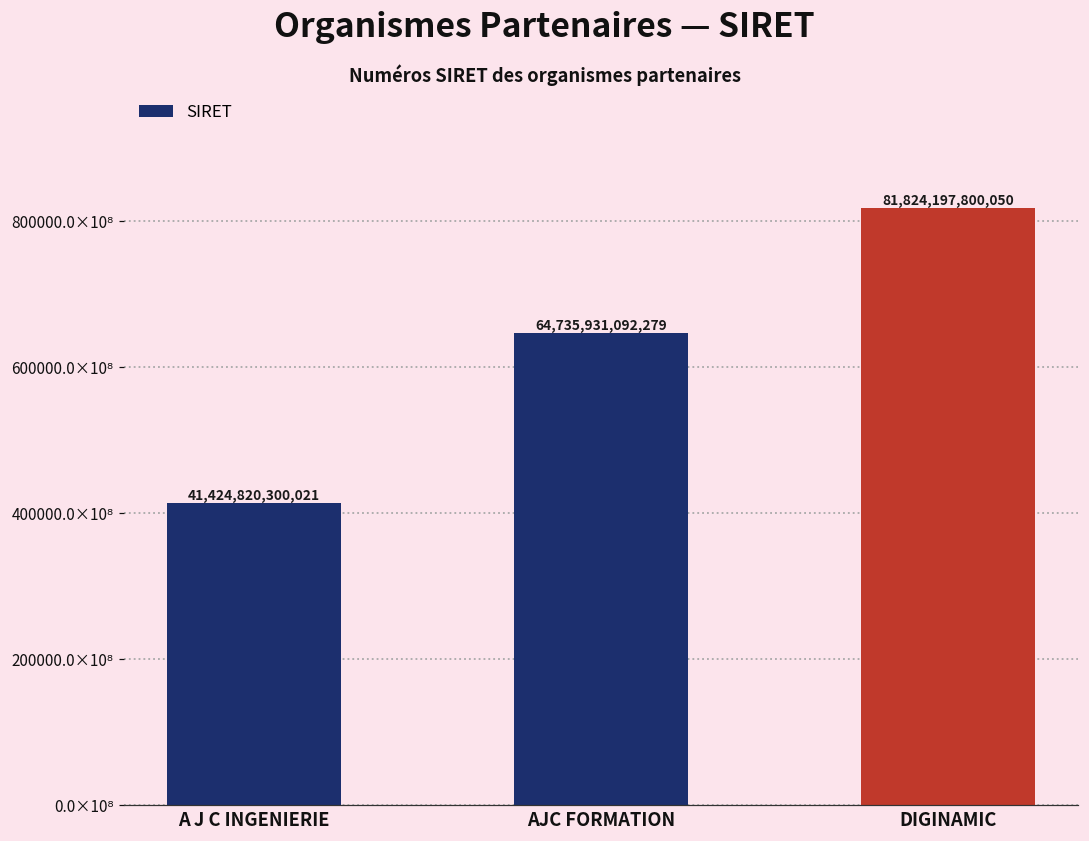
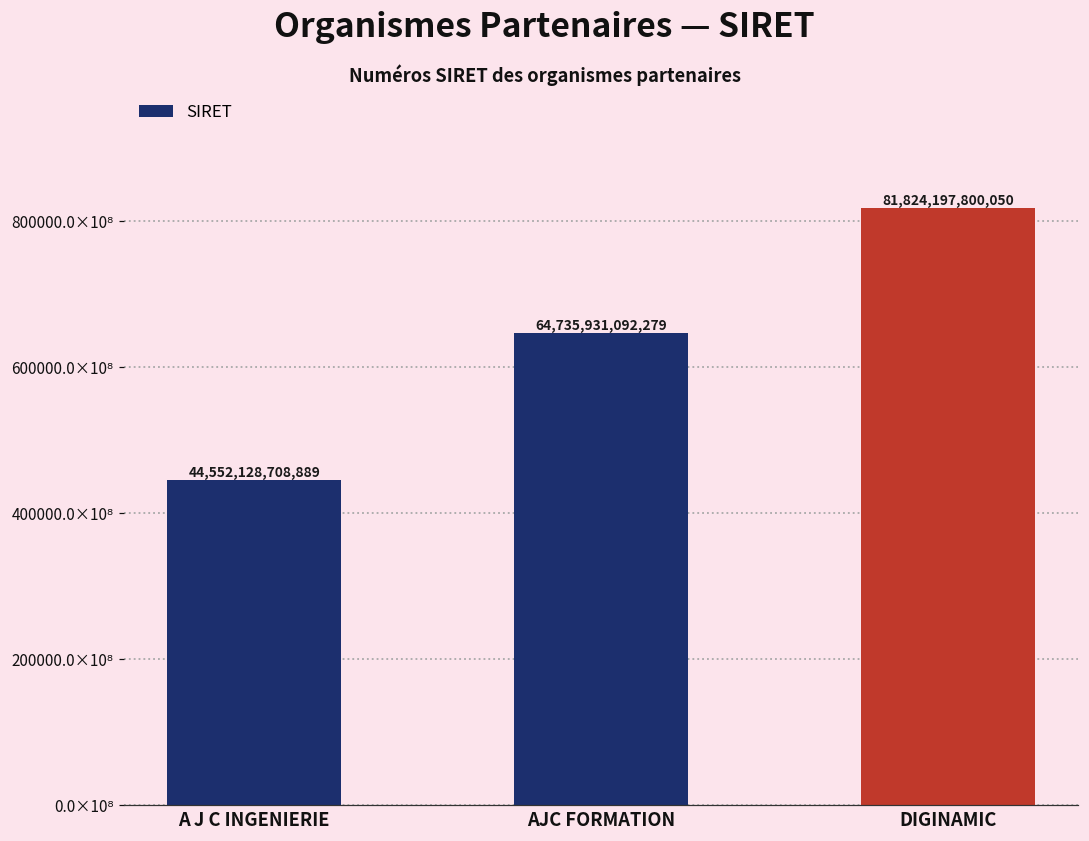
A J C INGENIERIE: 41,424,820,300,021 -> 44,552,128,708,889
